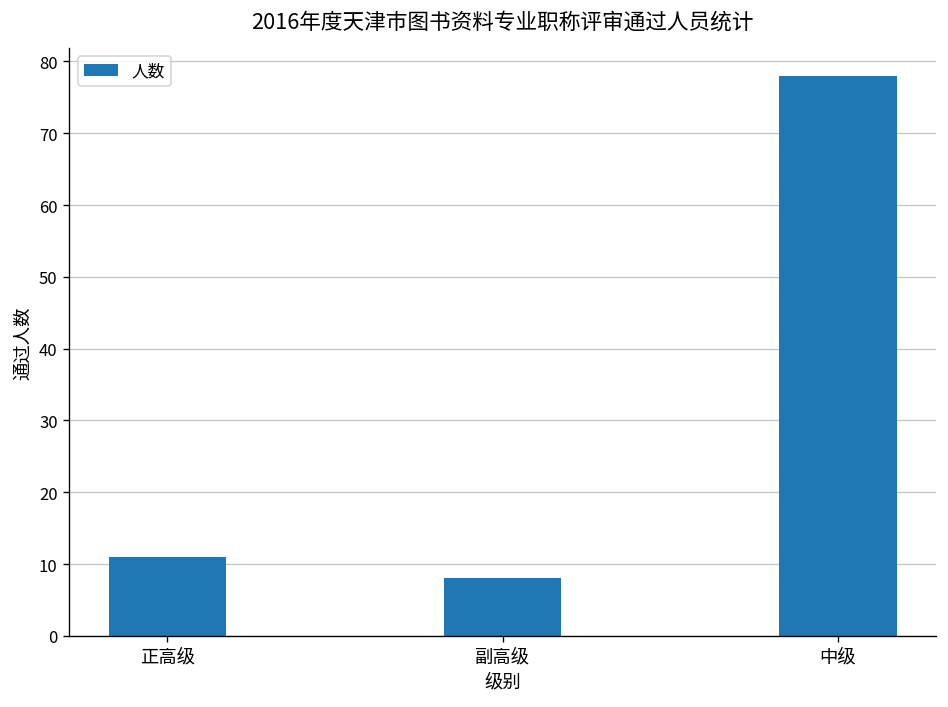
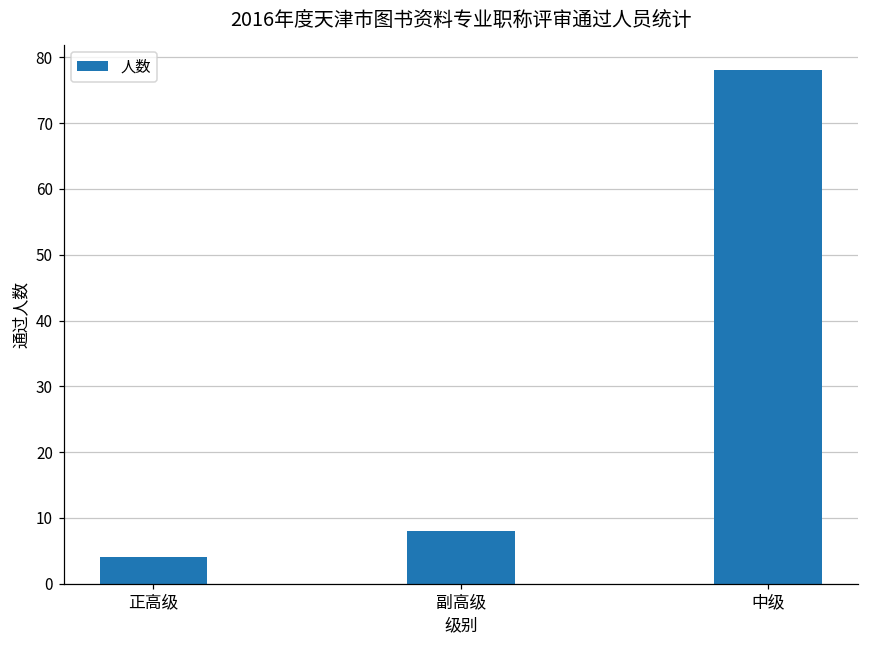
正高级: 11 -> 4
